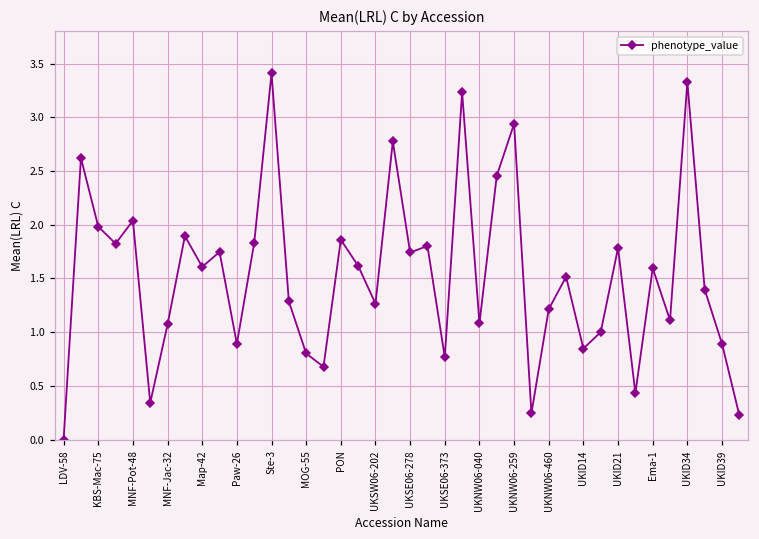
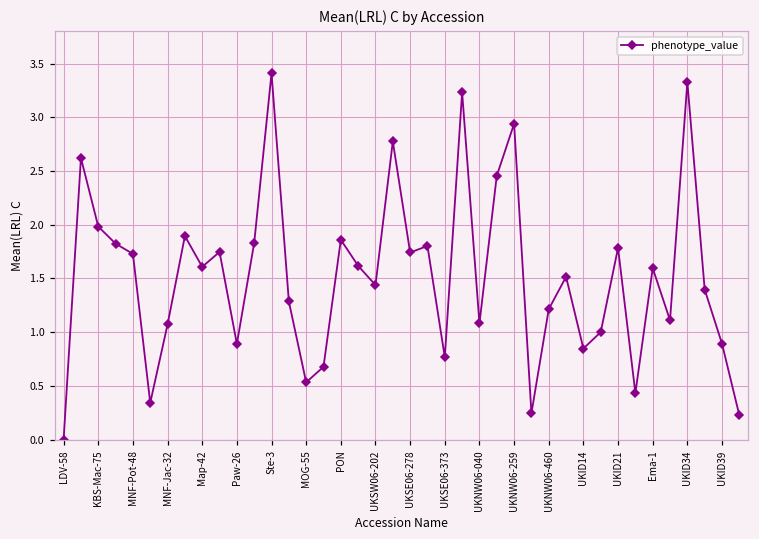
MNF-Pot-48: 2.0 -> 1.7
MOG-55: 0.8 -> 0.5
UKSW06-202: 1.3 -> 1.4
